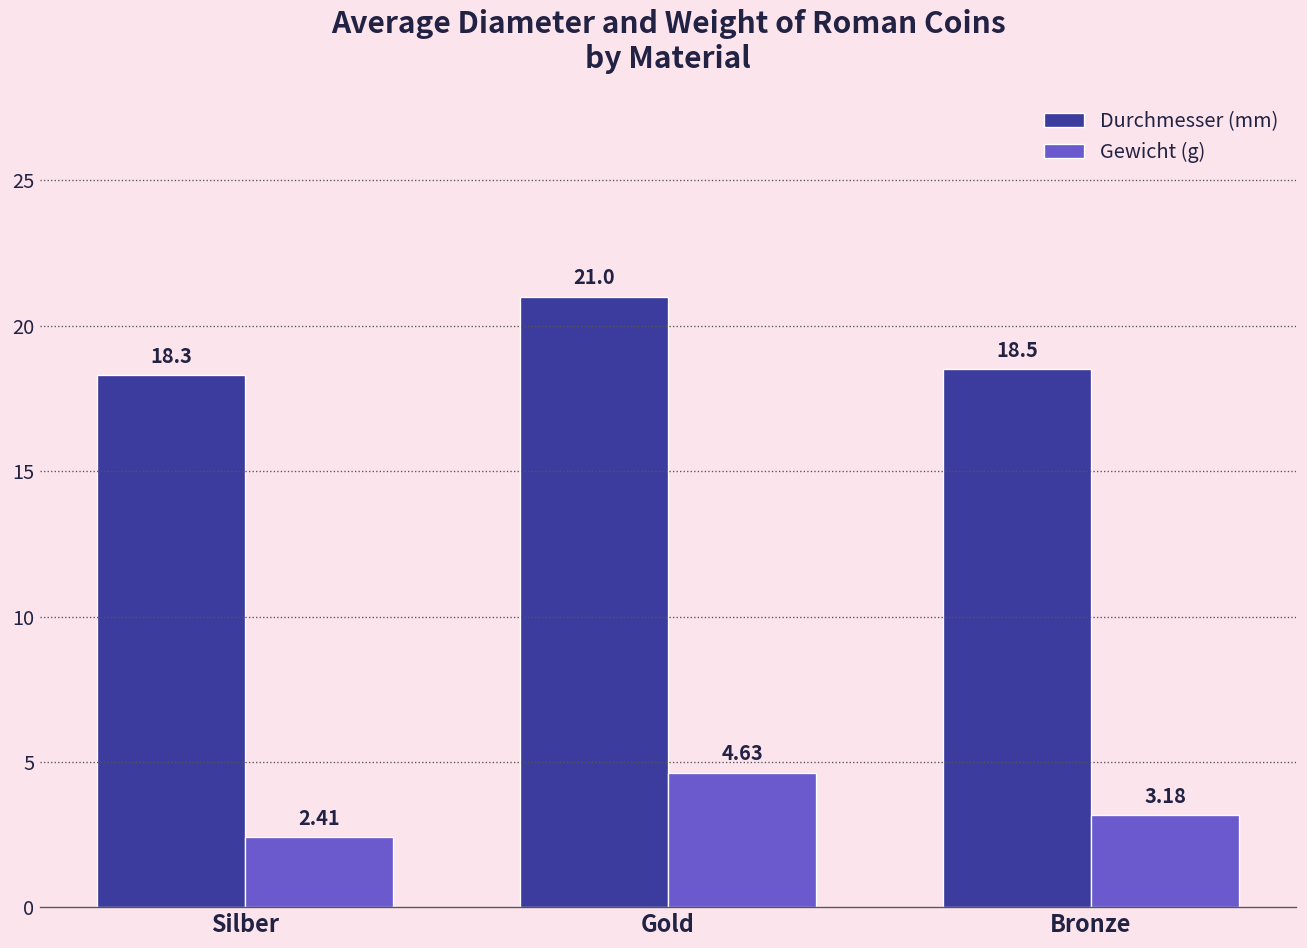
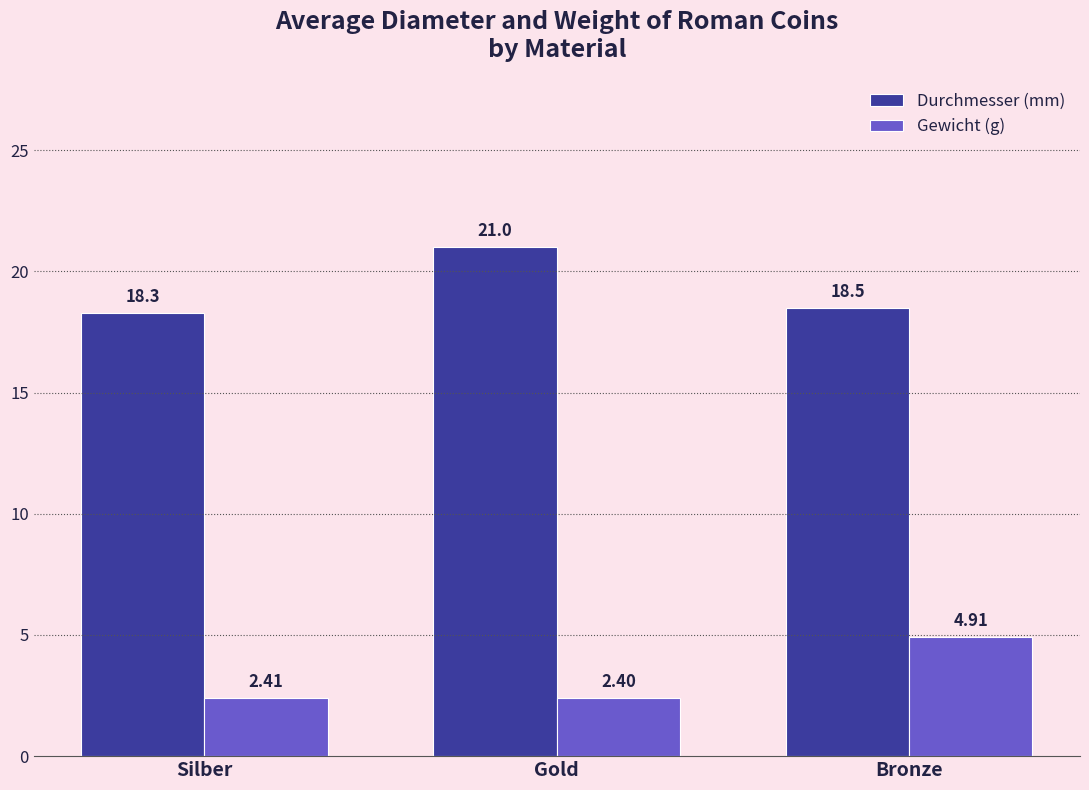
Gewicht (g), Gold: 4.63 -> 2.40
Gewicht (g), Bronze: 3.18 -> 4.91
